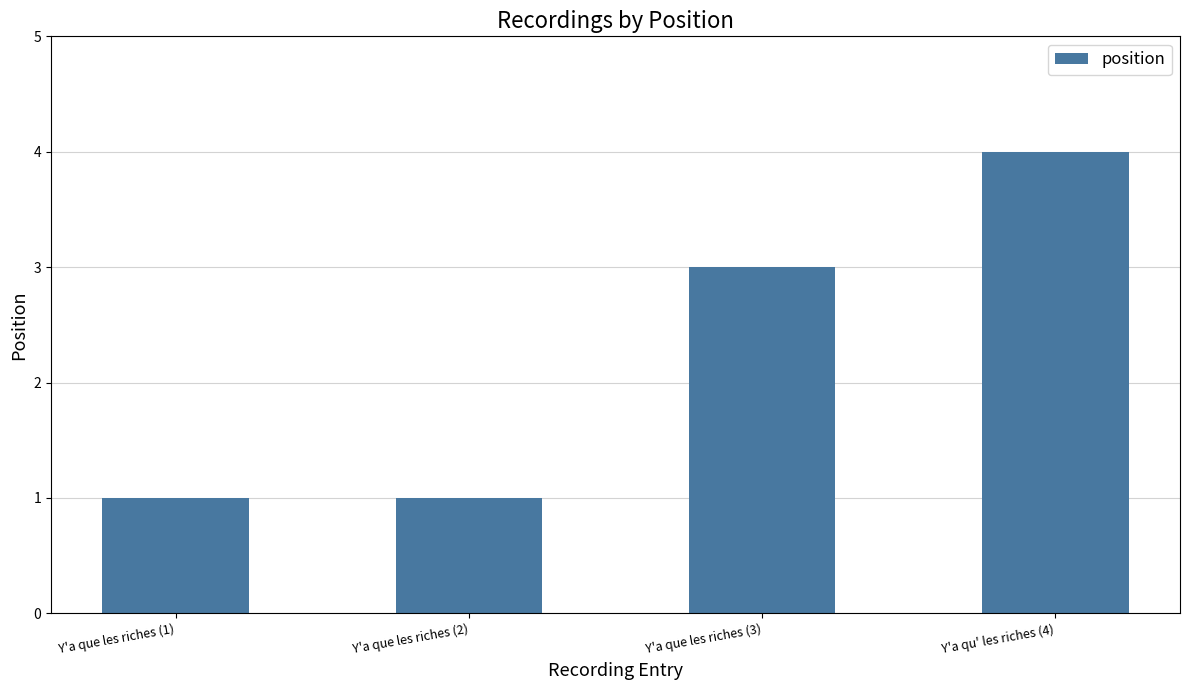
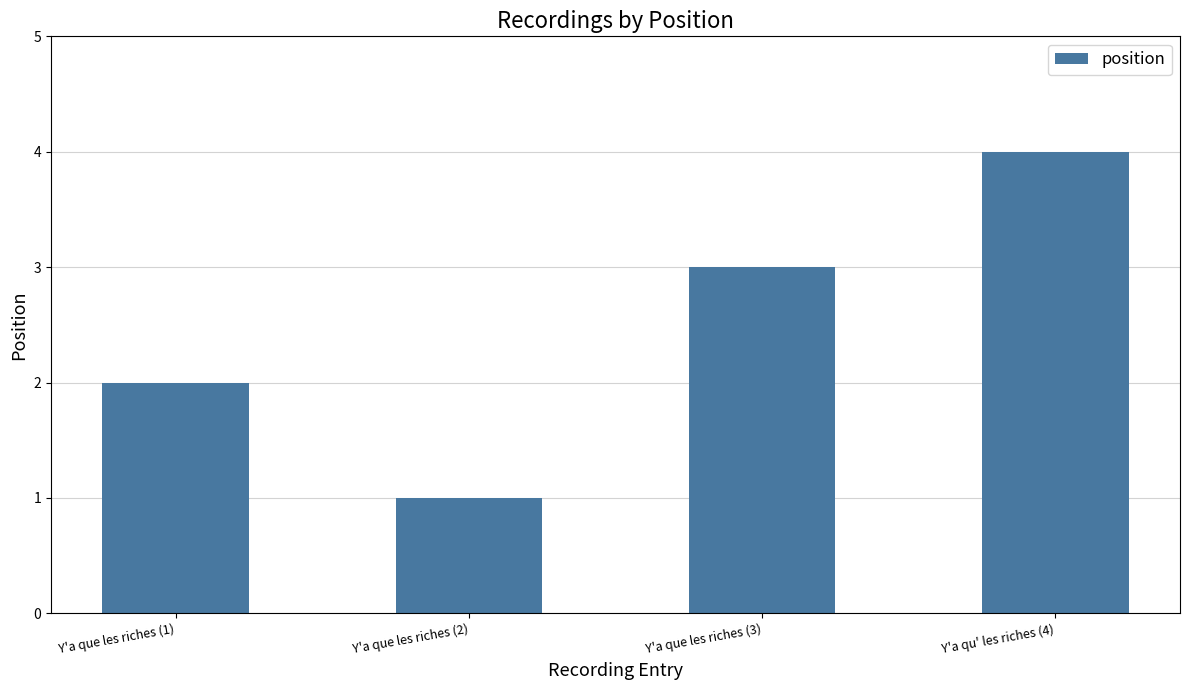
Y'a que les riches (1): 1 -> 2
